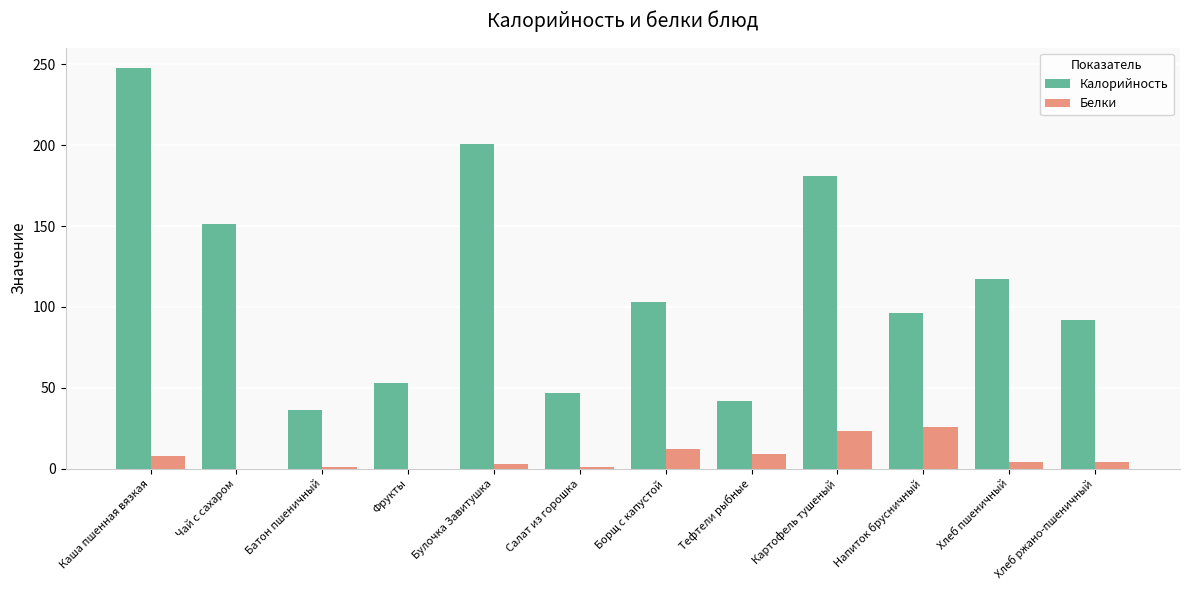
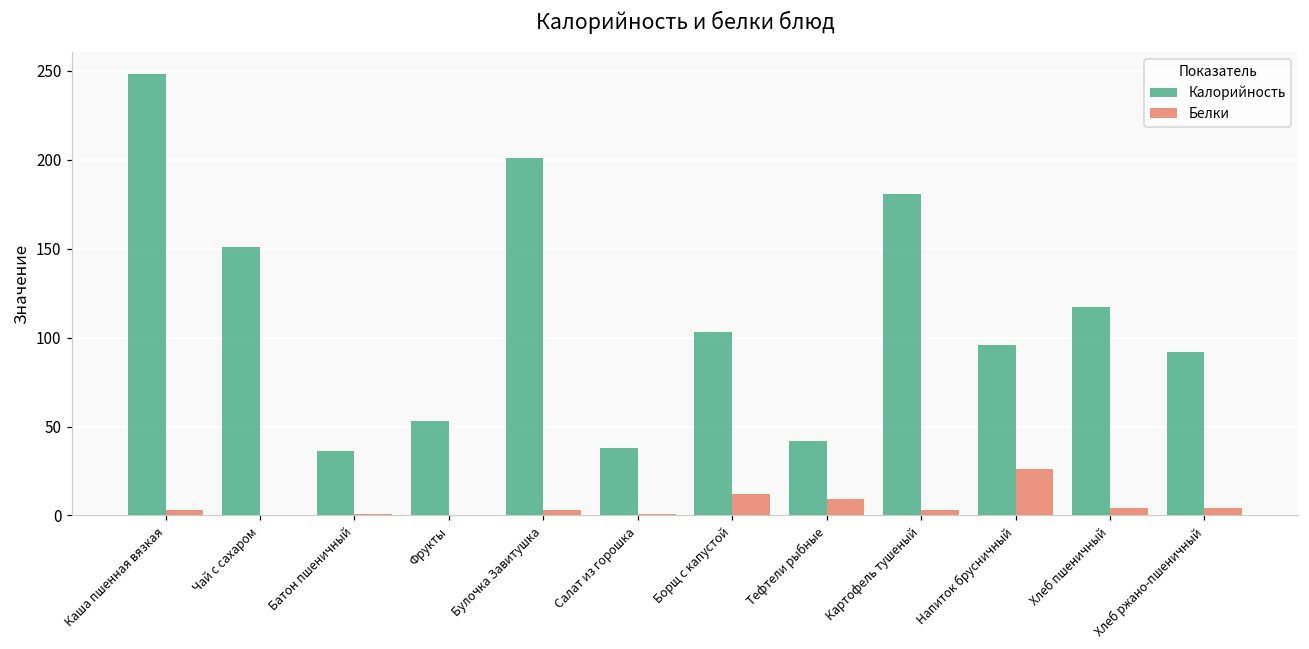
Белки, Каша пшенная вязкая: 8 -> 3
Калорийность, Салат из горошка: 47 -> 38
Белки, Картофель тушеный: 23 -> 3
